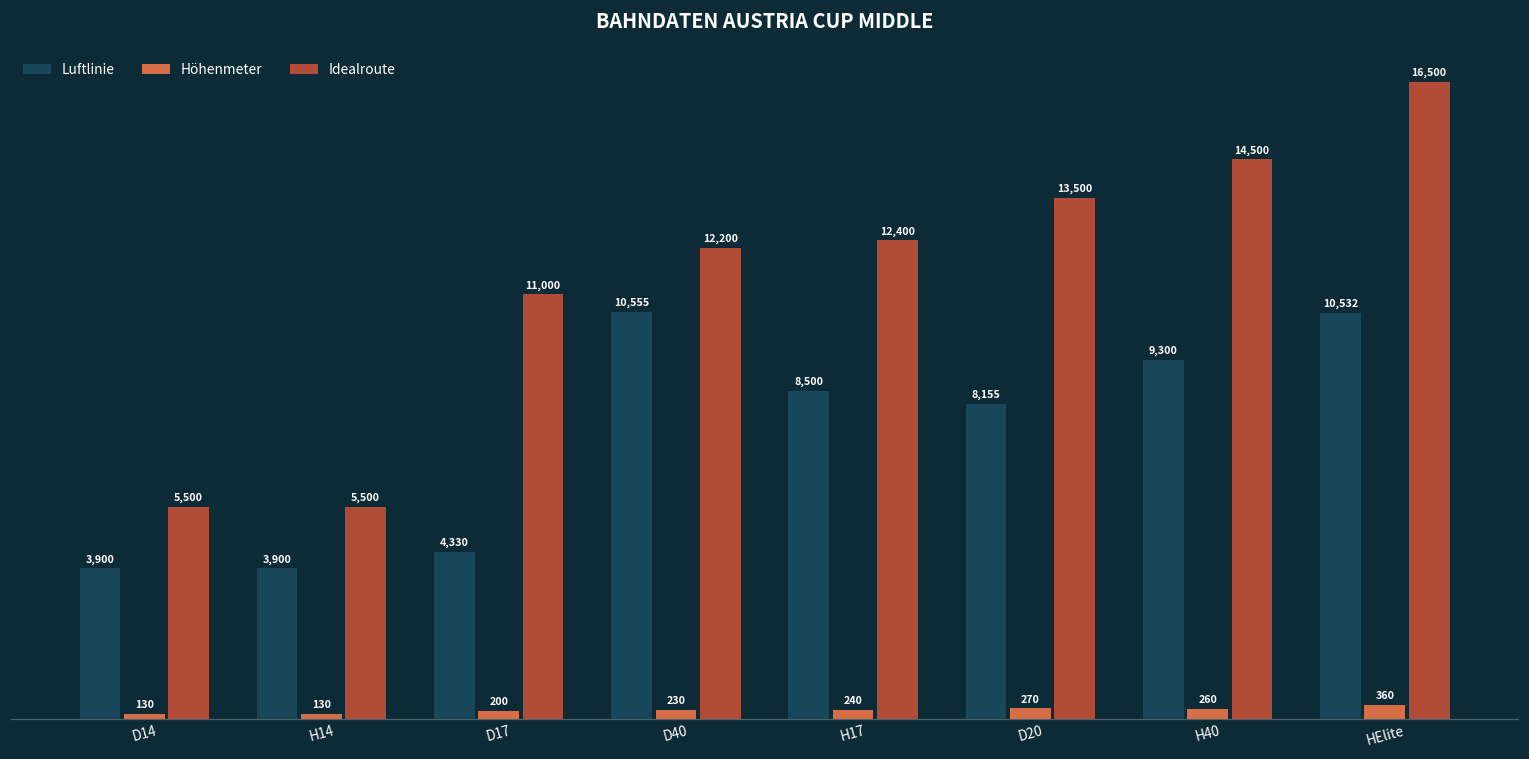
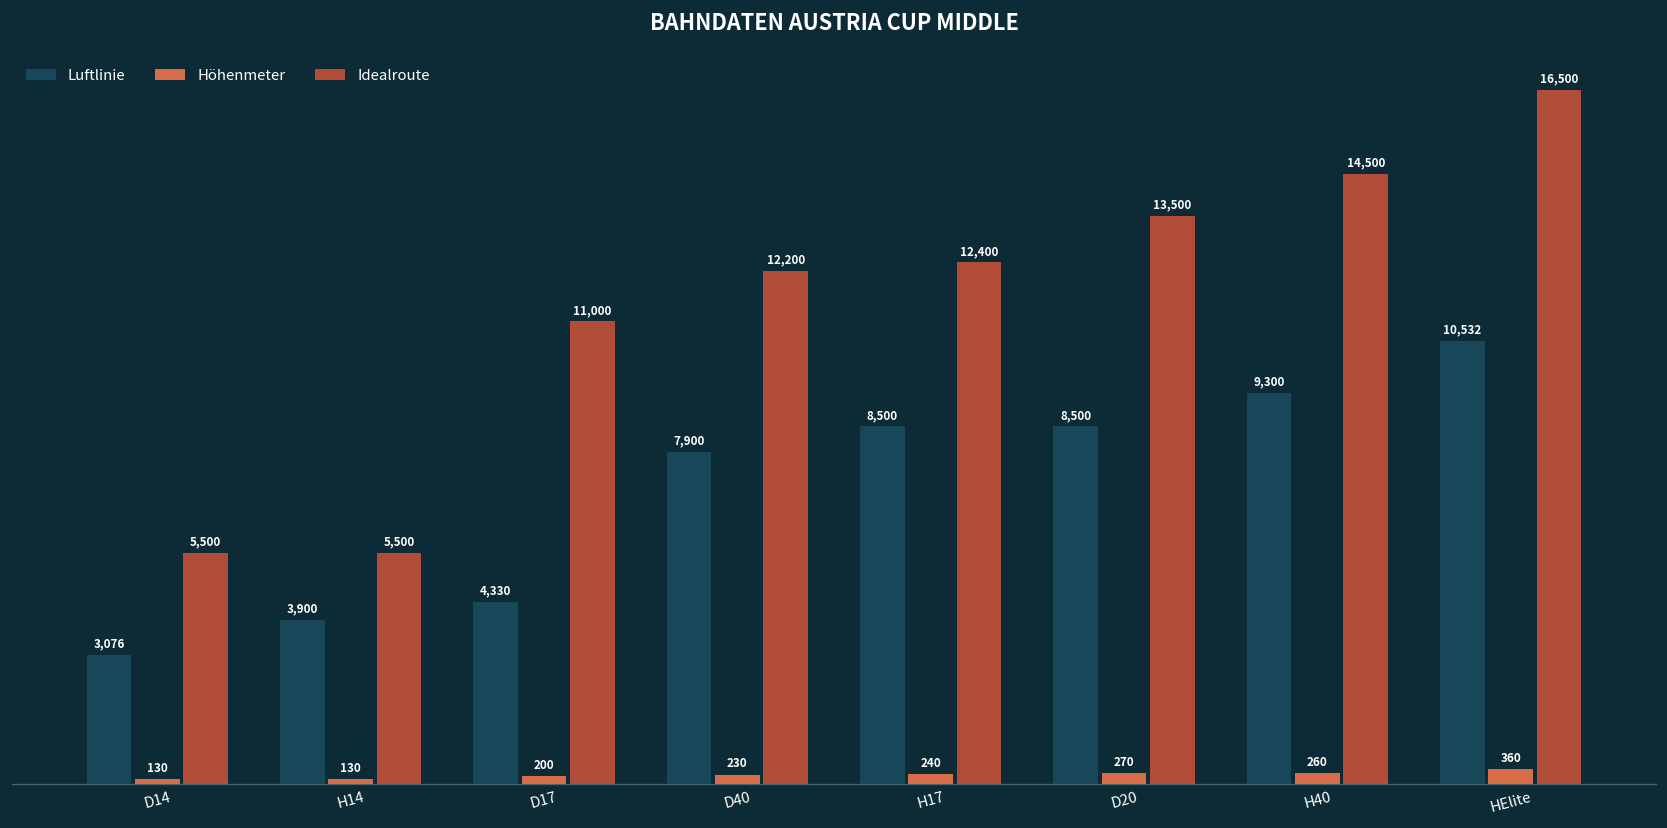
Luftlinie, D14: 3,900 -> 3,076
Luftlinie, D40: 10,555 -> 7,900
Luftlinie, D20: 8,155 -> 8,500
